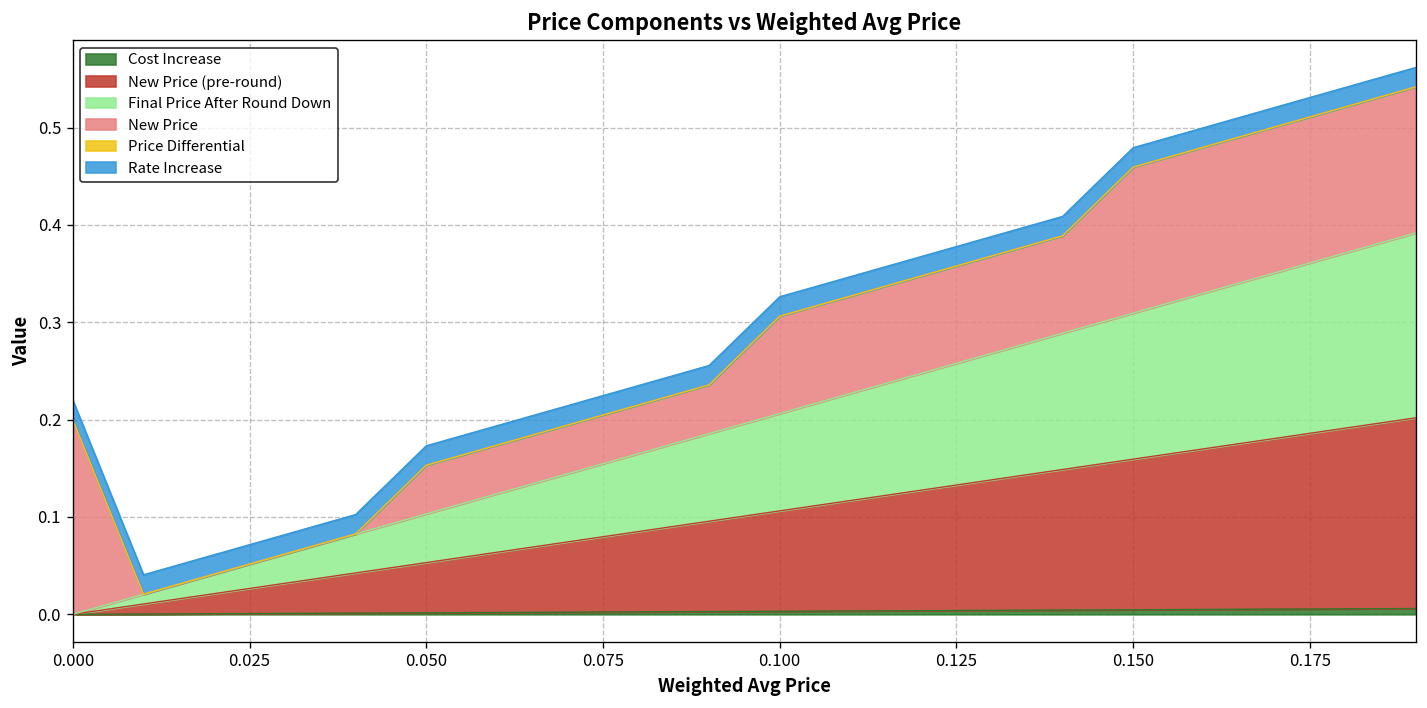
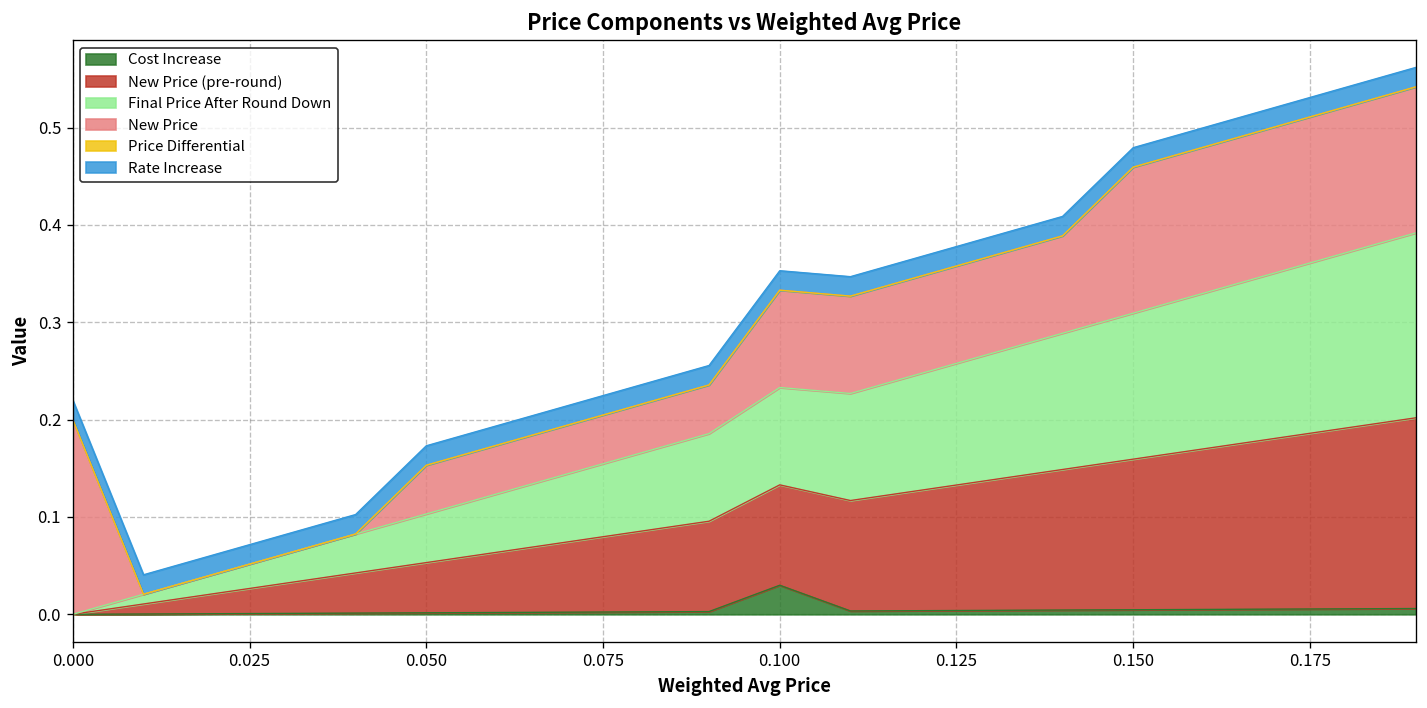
Cost Increase, 0.100: 0.00 -> 0.03
